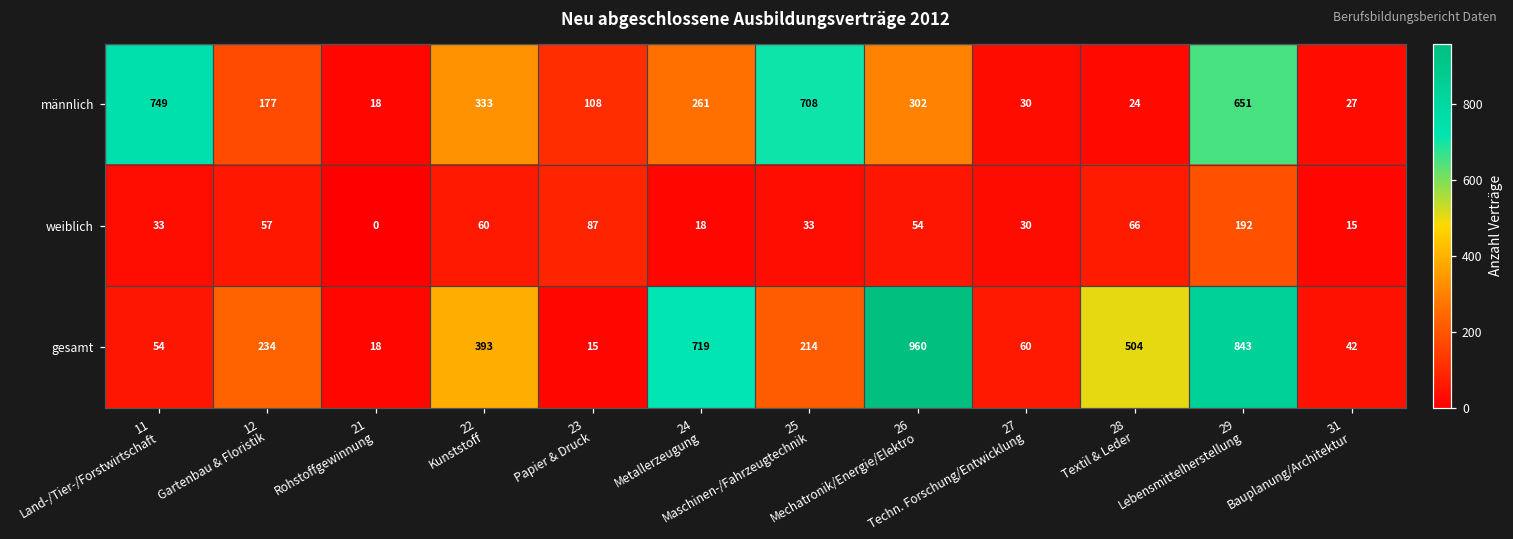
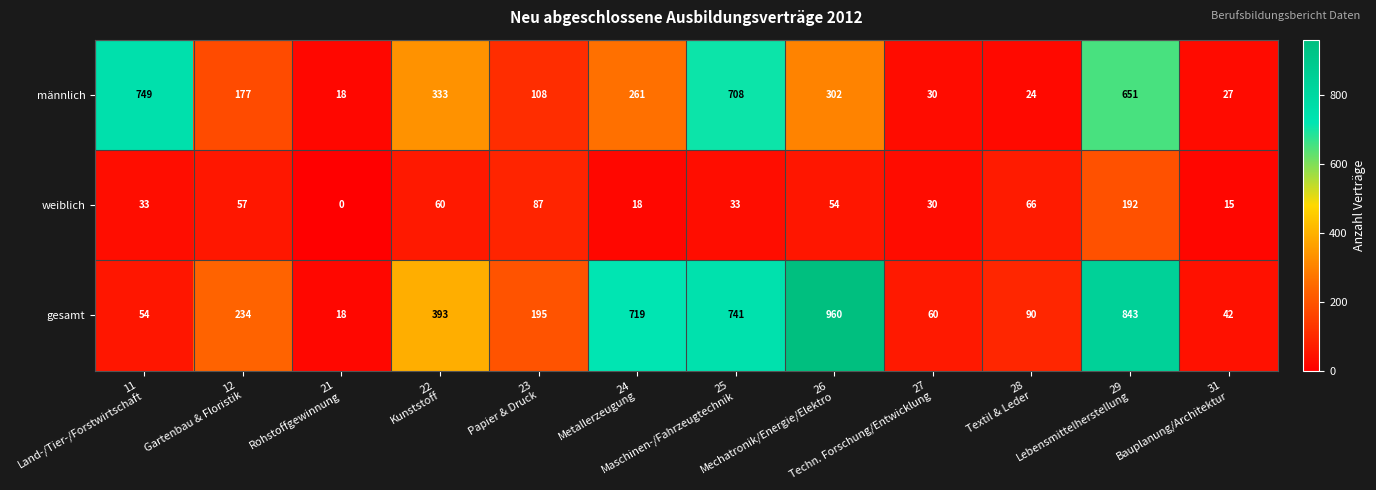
gesamt, 23 Papier & Druck: 15 -> 195
gesamt, 25 Maschinen-/Fahrzeugtechnik: 214 -> 741
gesamt, 28 Textil & Leder: 504 -> 90
